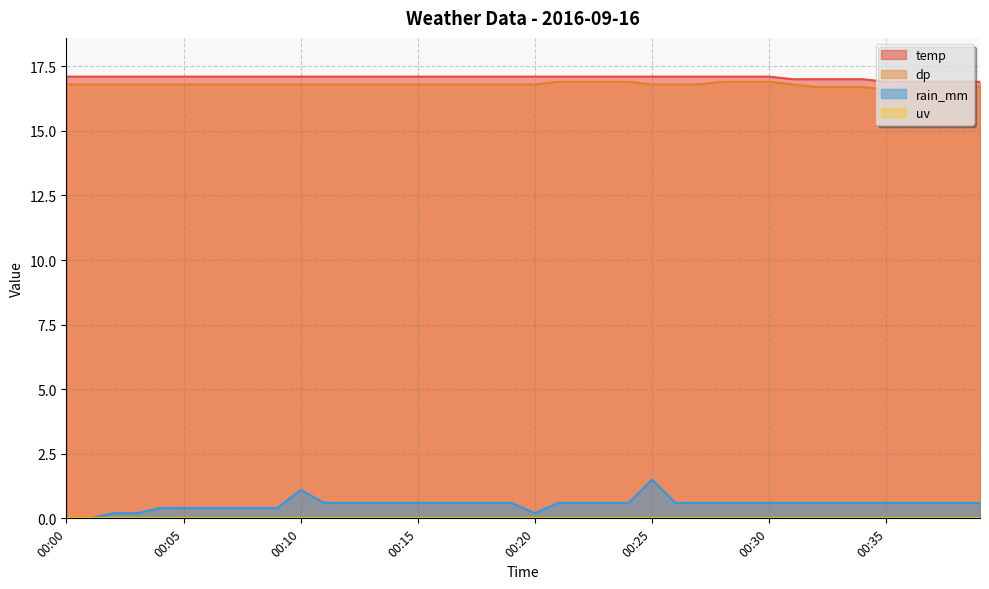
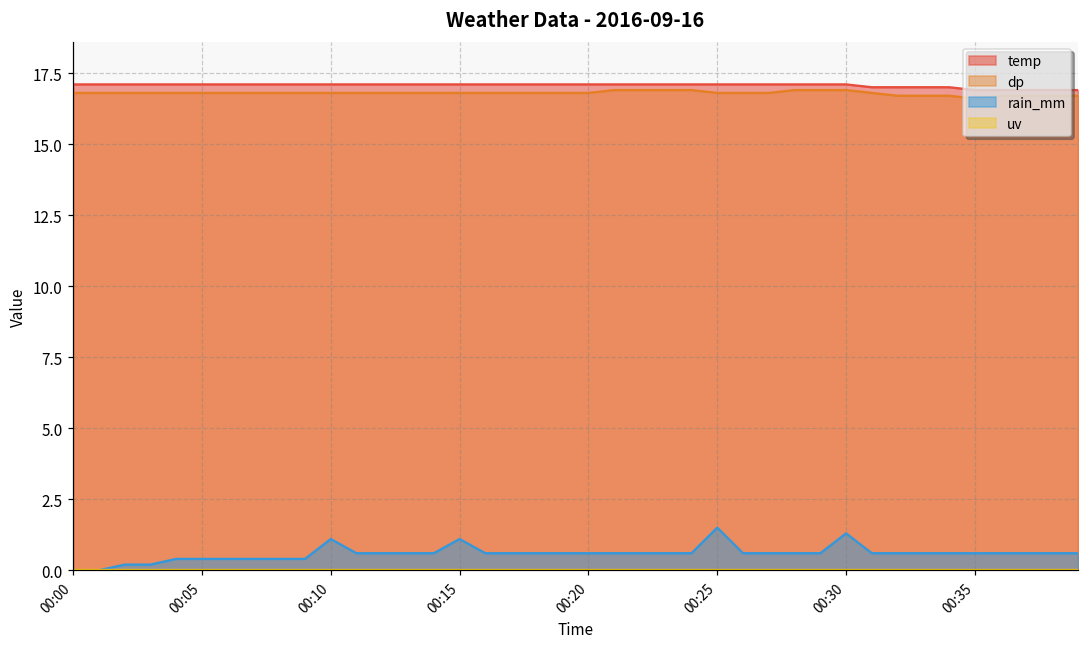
rain_mm, 00:15: 0.6 -> 1.1
rain_mm, 00:20: 0.2 -> 0.6
rain_mm, 00:30: 0.6 -> 1.3
